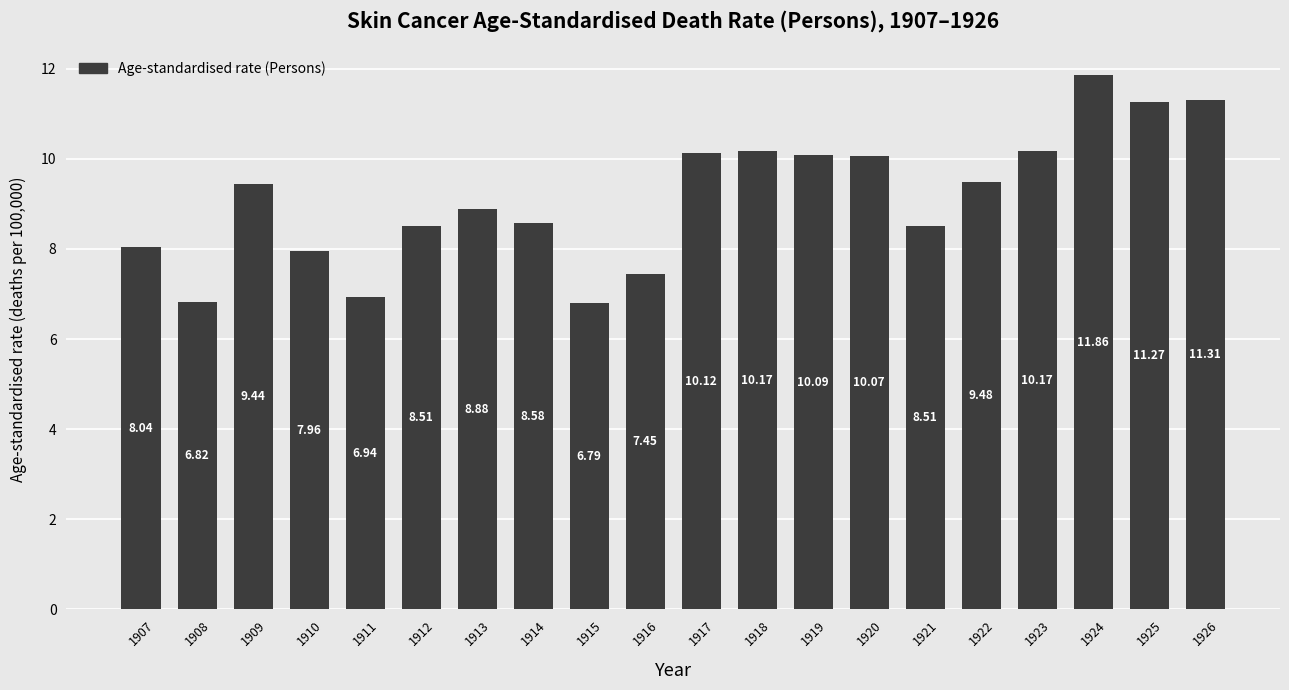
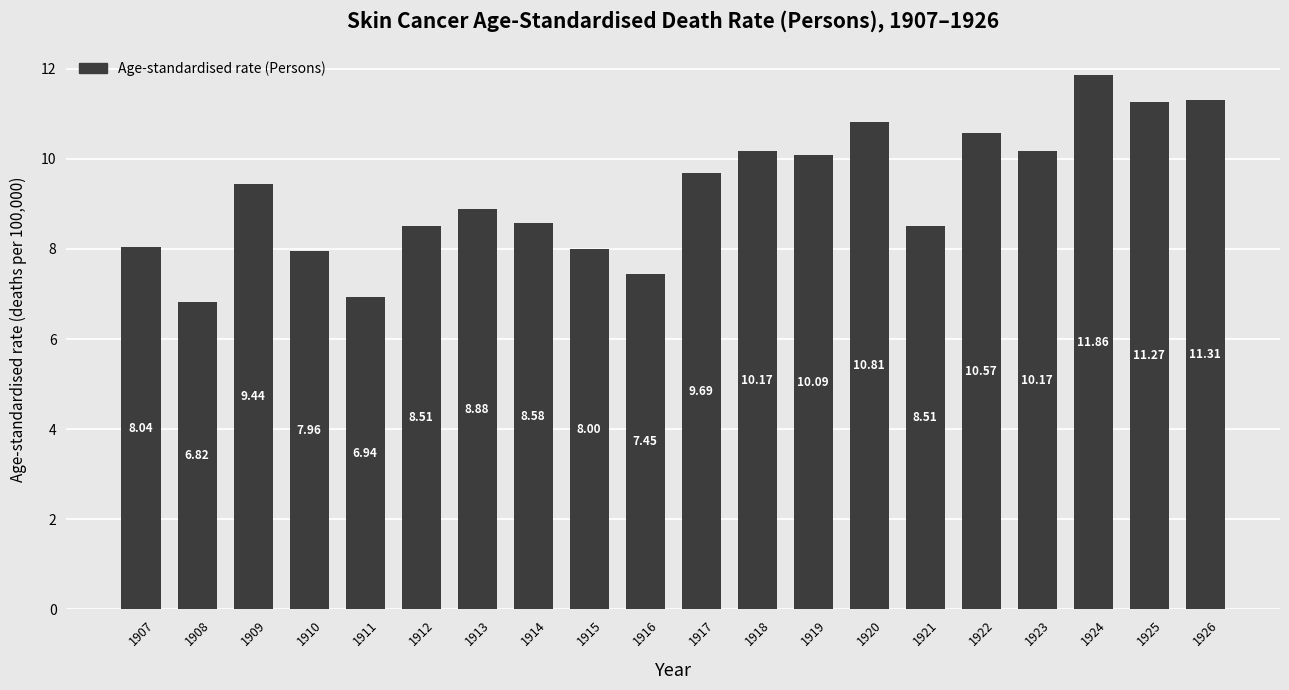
1915: 6.79 -> 8.00
1917: 10.12 -> 9.69
1920: 10.07 -> 10.81
1922: 9.48 -> 10.57
